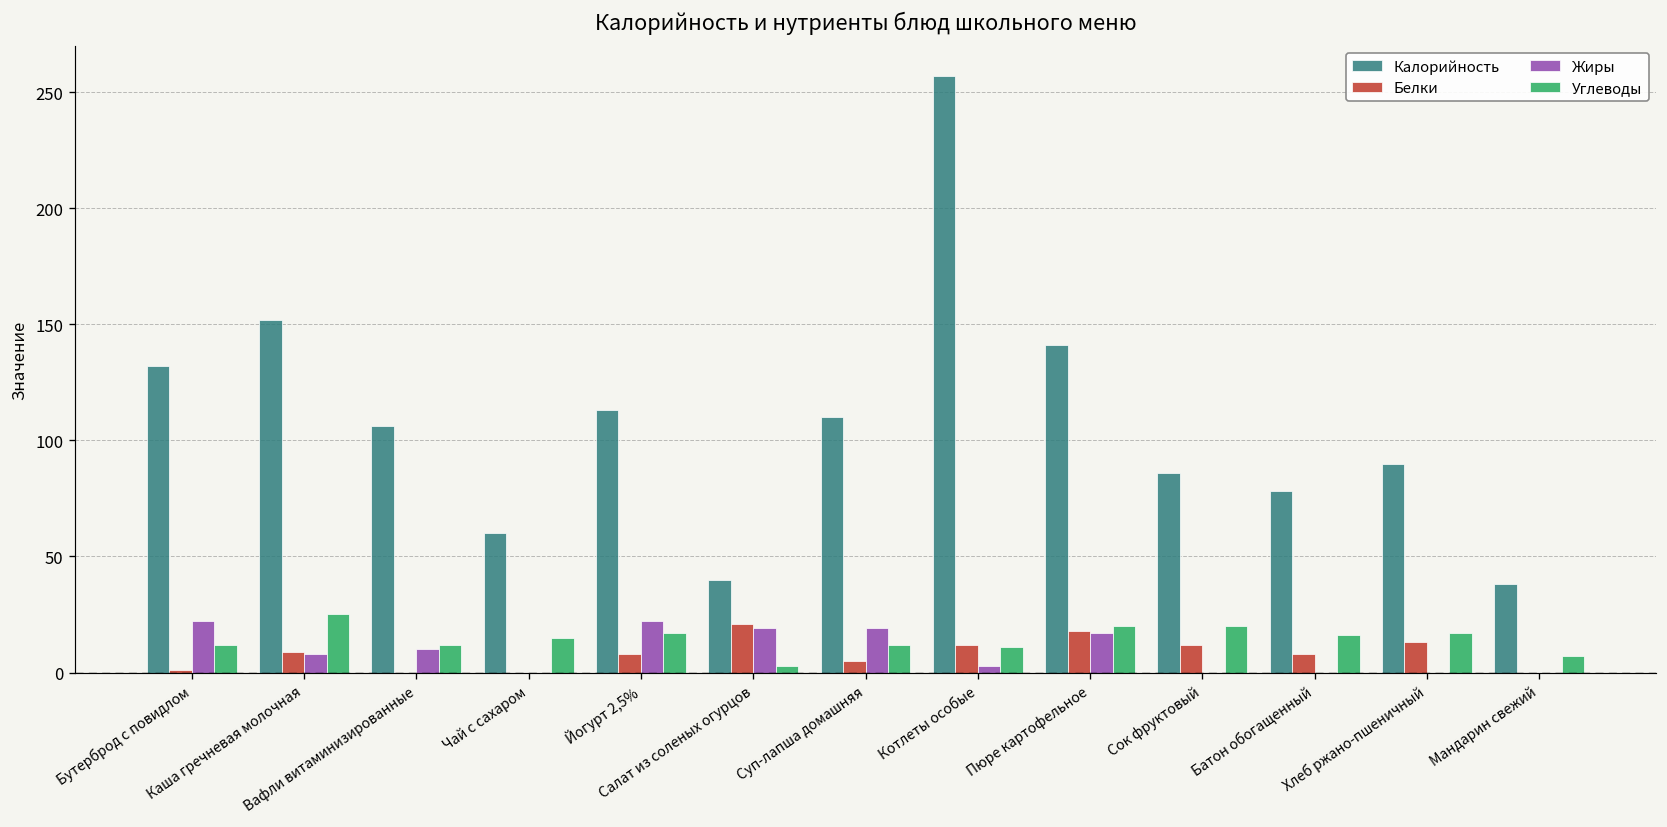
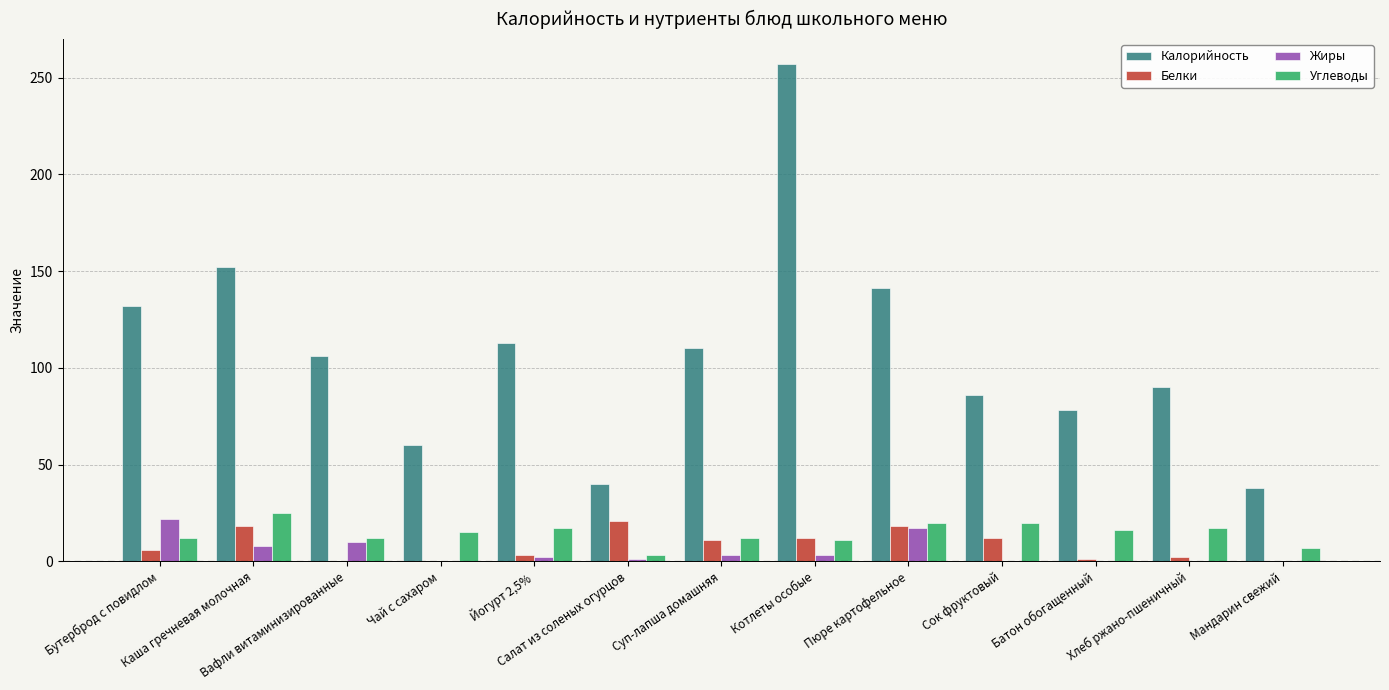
Белки, Бутерброд с повидлом: 1 -> 6
Белки, Каша гречневая молочная: 9 -> 18
Белки, Йогурт 2,5%: 8 -> 3
Жиры, Йогурт 2,5%: 22 -> 2
Жиры, Салат из соленых огурцов: 19 -> 1
Белки, Суп-лапша домашняя: 5 -> 11
Жиры, Суп-лапша домашняя: 19 -> 3
Белки, Батон обогащенный: 8 -> 1
Белки, Хлеб ржано-пшеничный: 13 -> 2
